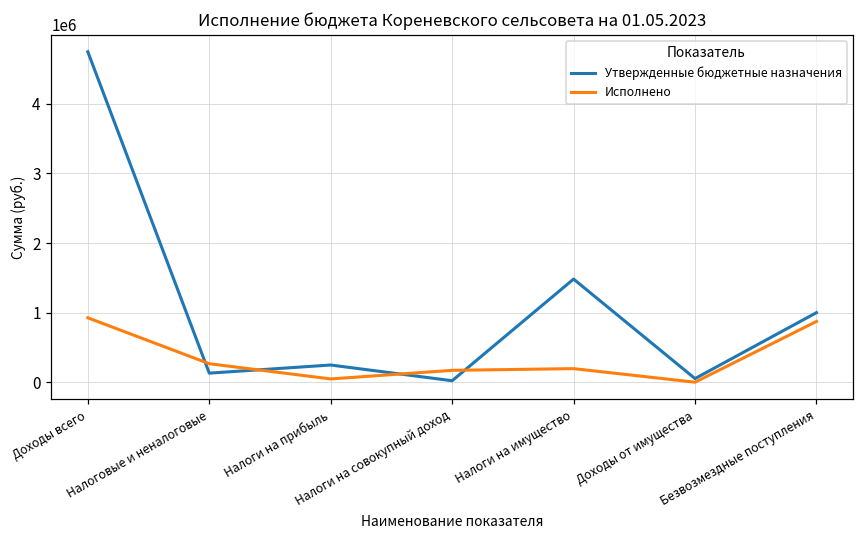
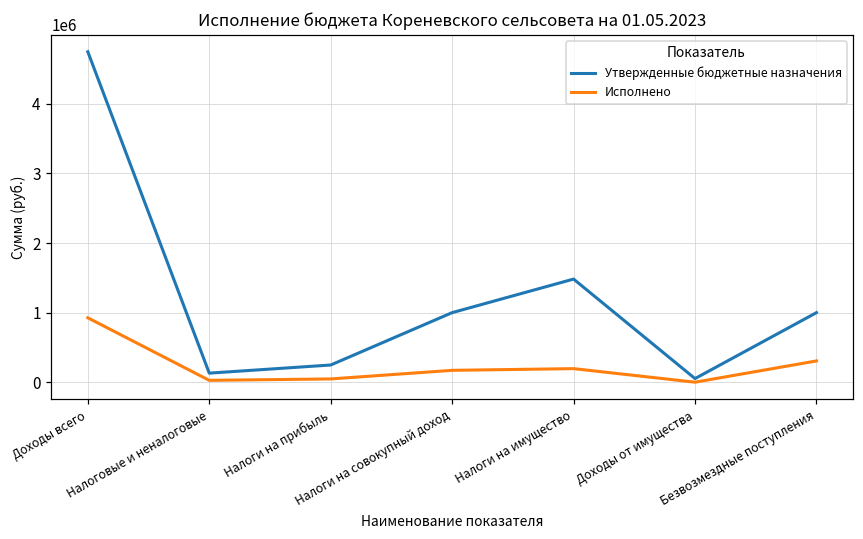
Исполнено, Налоговые и неналоговые: 300000 -> 0
Утвержденные бюджетные назначения, Налоги на совокупный доход: 0 -> 1000000
Исполнено, Безвозмездные поступления: 900000 -> 300000
